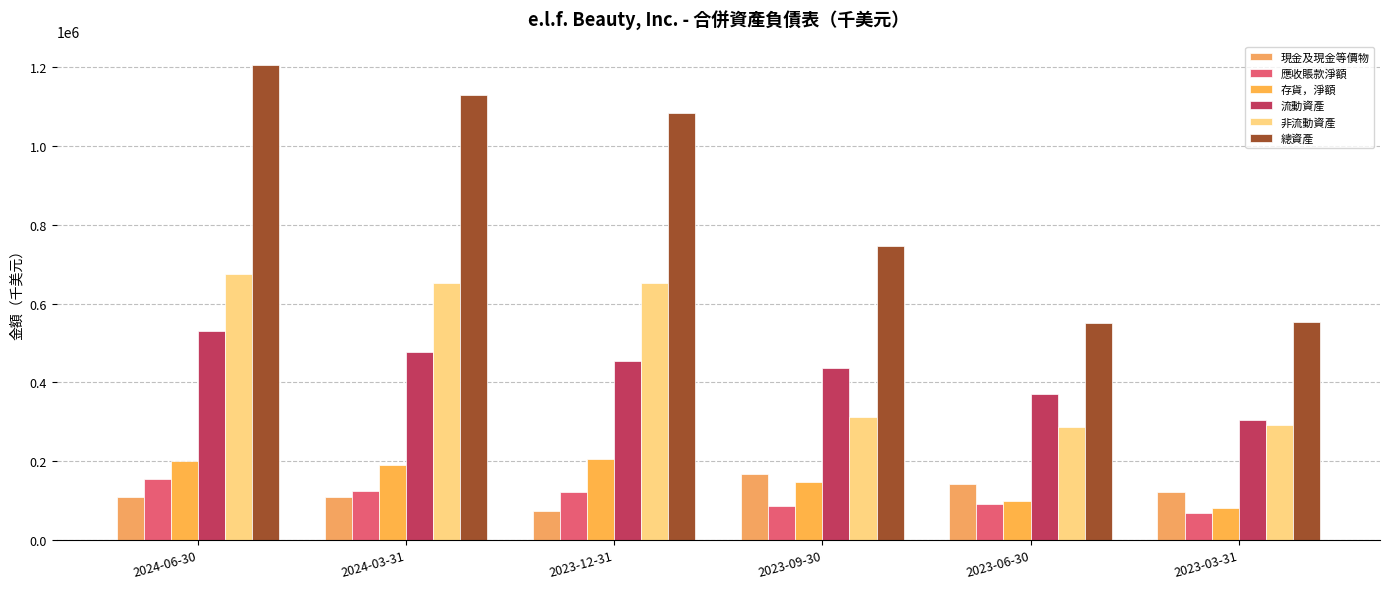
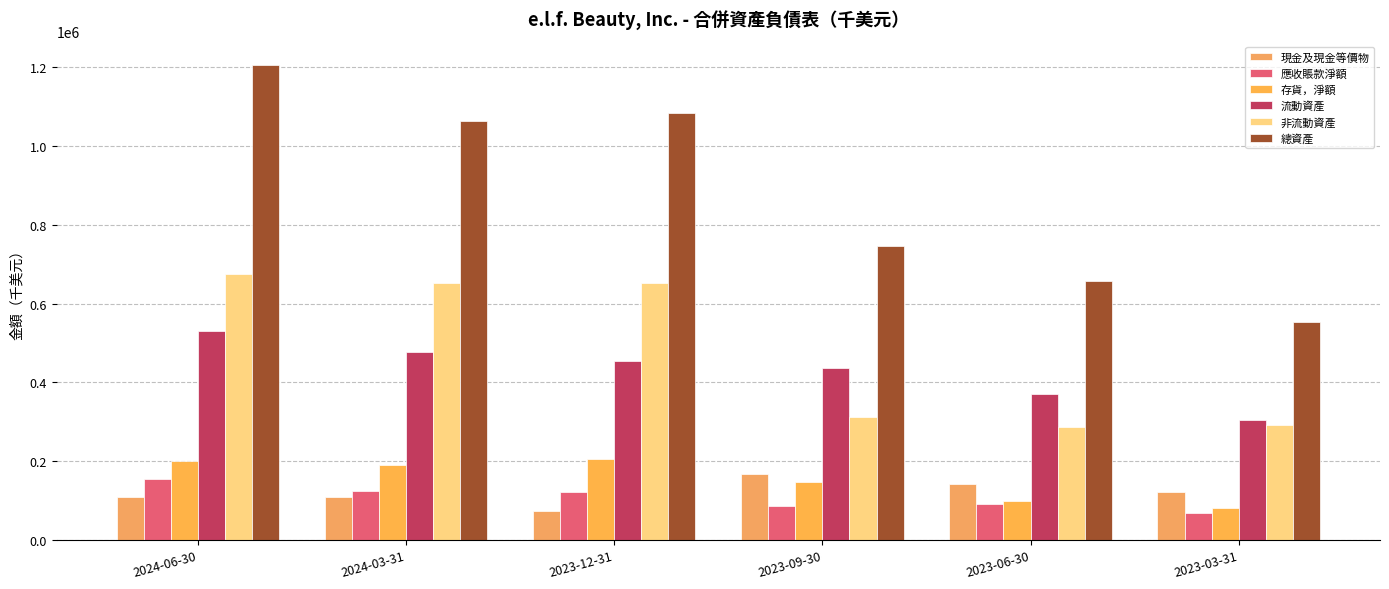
總資產, 2024-03-31: 1130000 -> 1060000
總資產, 2023-06-30: 550000 -> 660000
